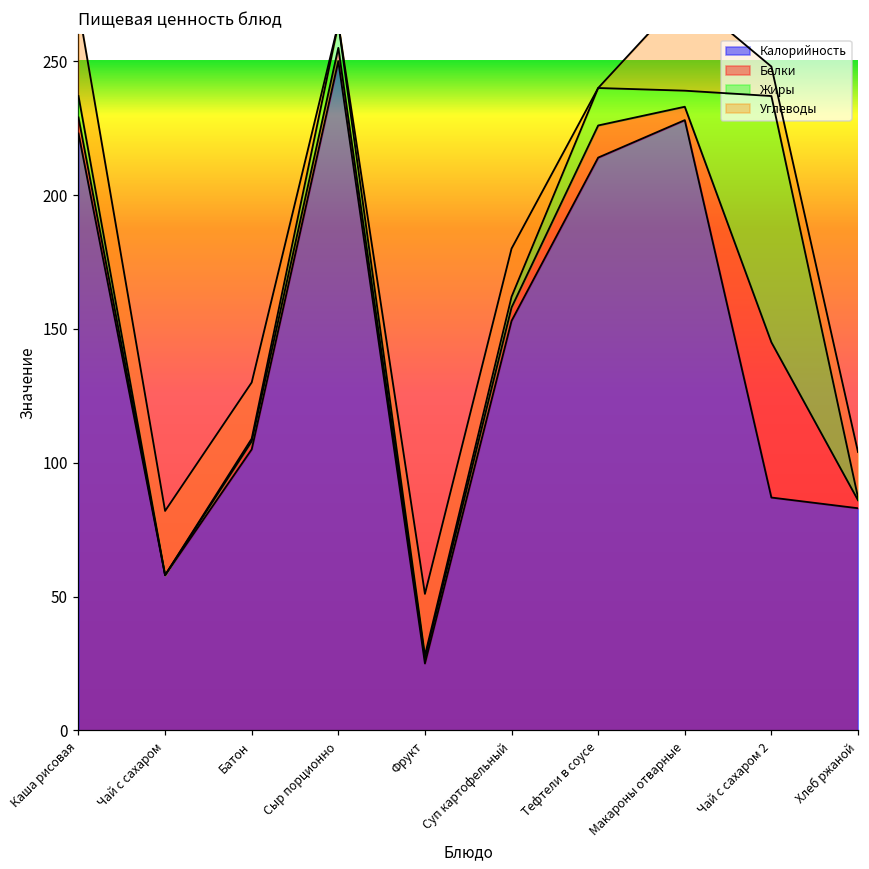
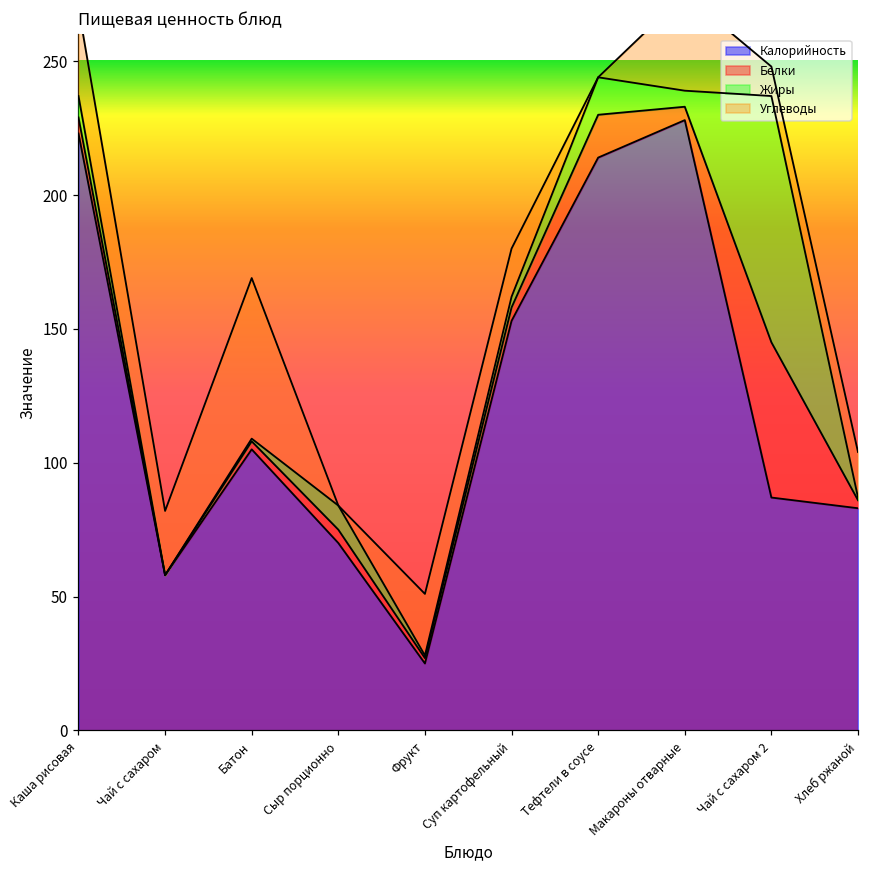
Углеводы, Батон: 21 -> 60
Калорийность, Сыр порционно: 250 -> 70
Белки, Тефтели в соусе: 12 -> 16
